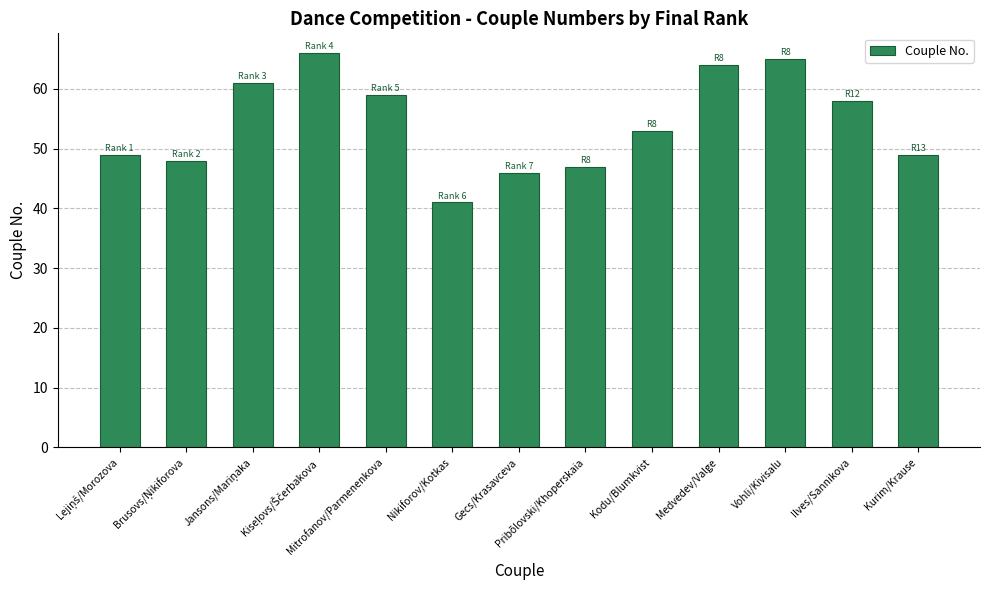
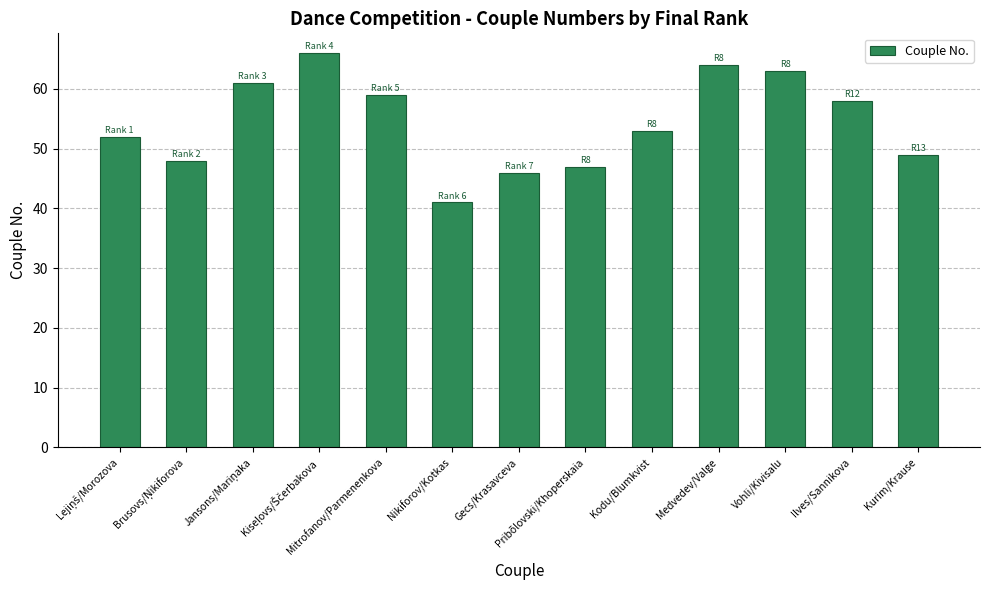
Lejiņš/Morozova: 49 -> 52
Vohli/Kivisalu: 65 -> 63
